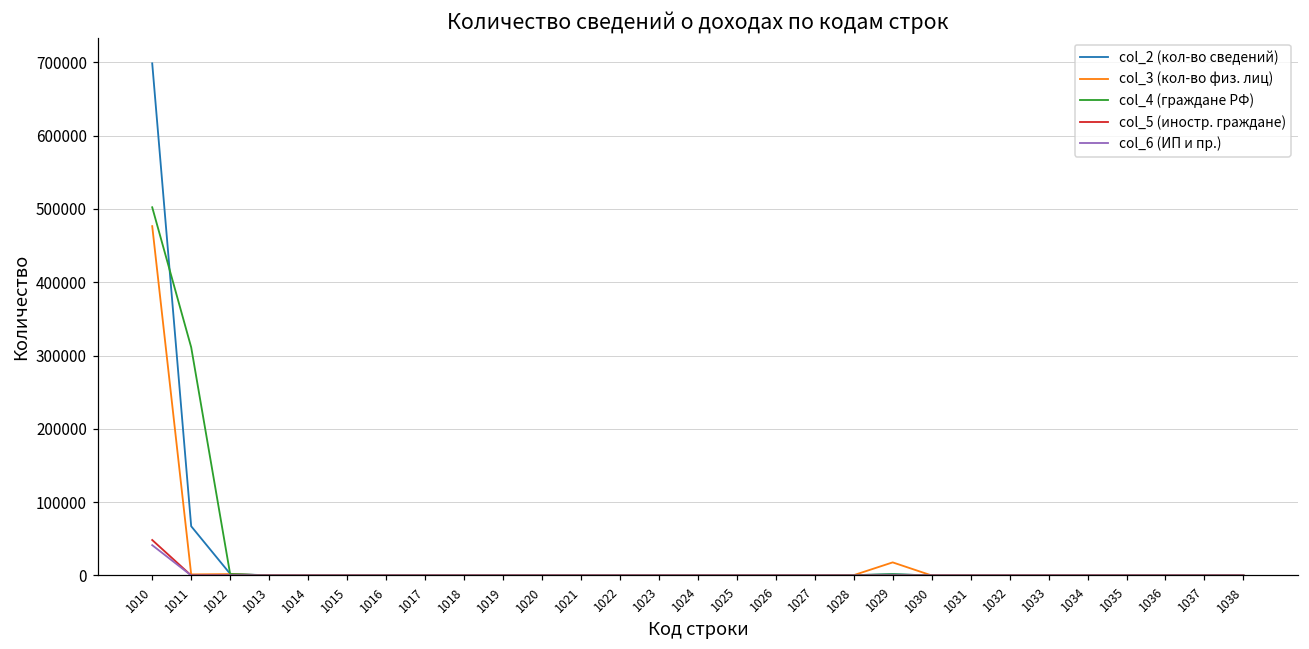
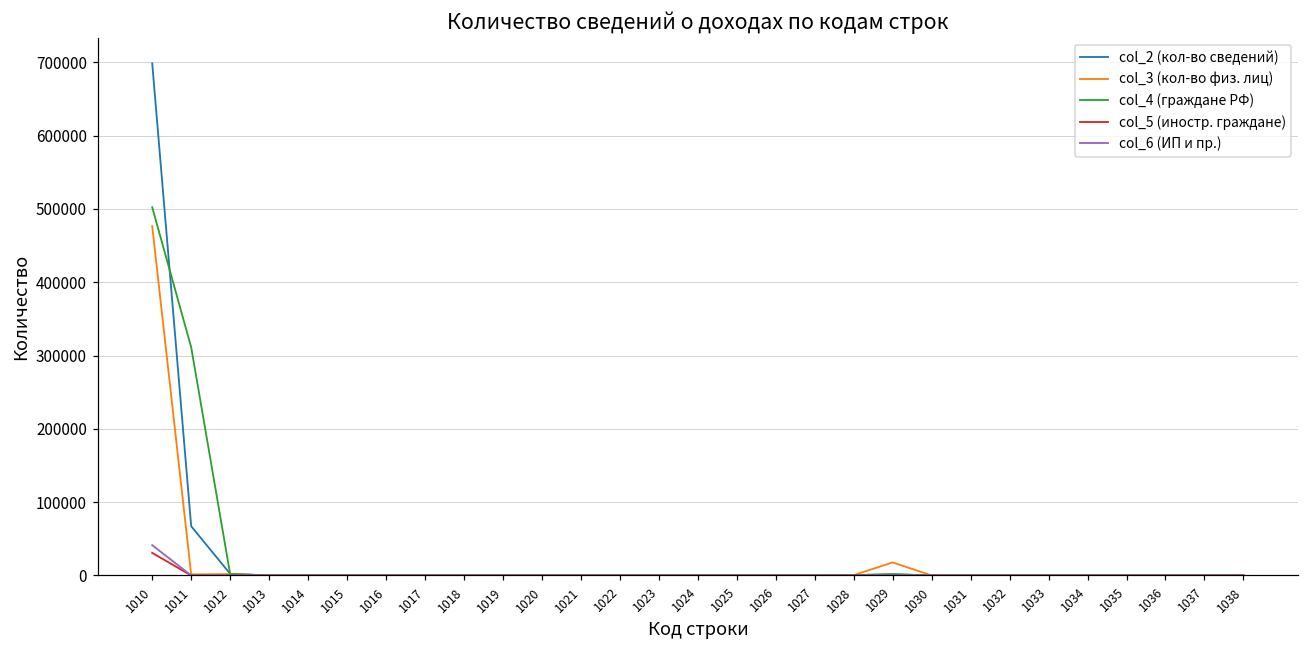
col_5 (иностр. граждане), 1010: 50000 -> 30000
